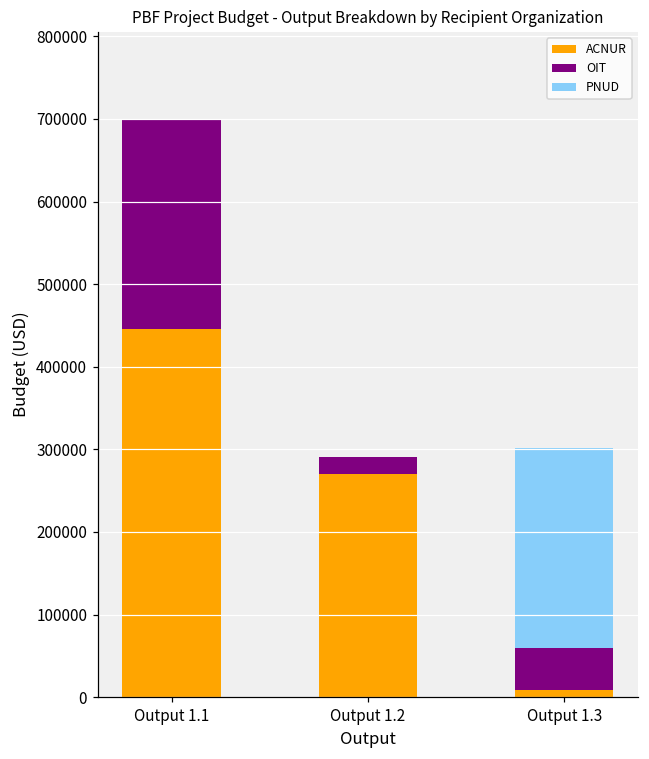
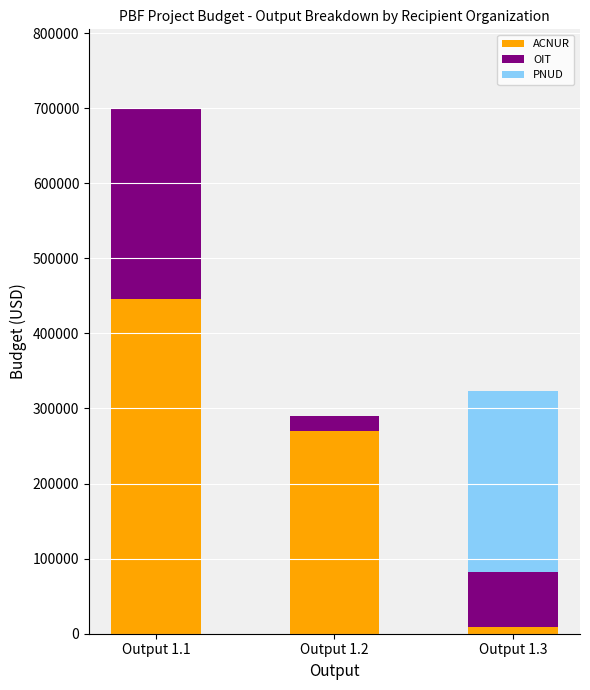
OIT, Output 1.3: 50000 -> 70000
